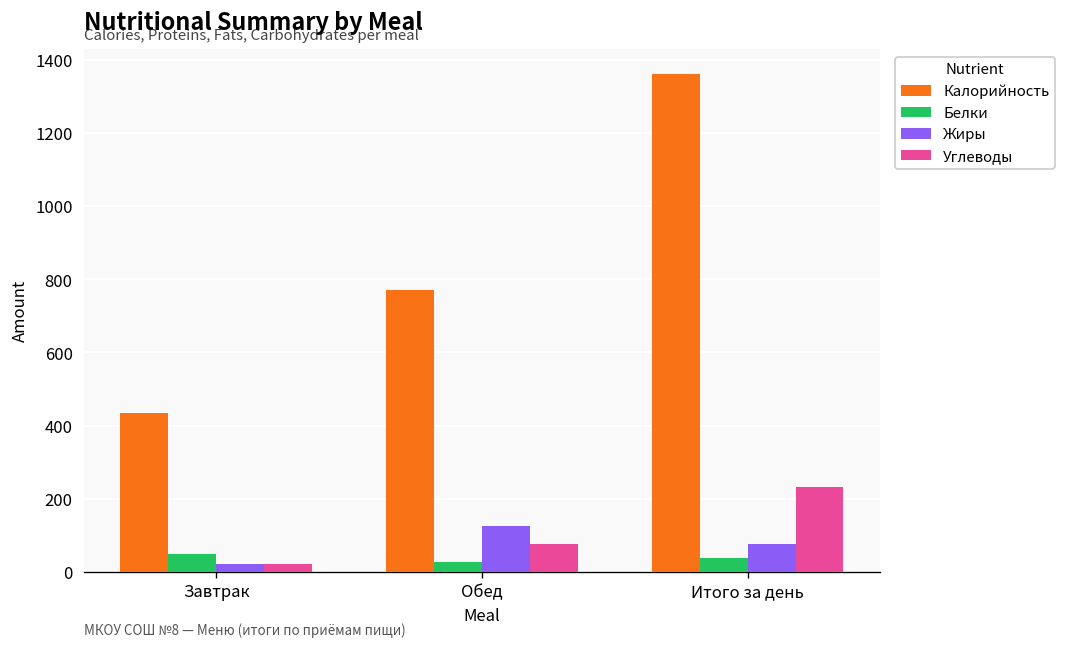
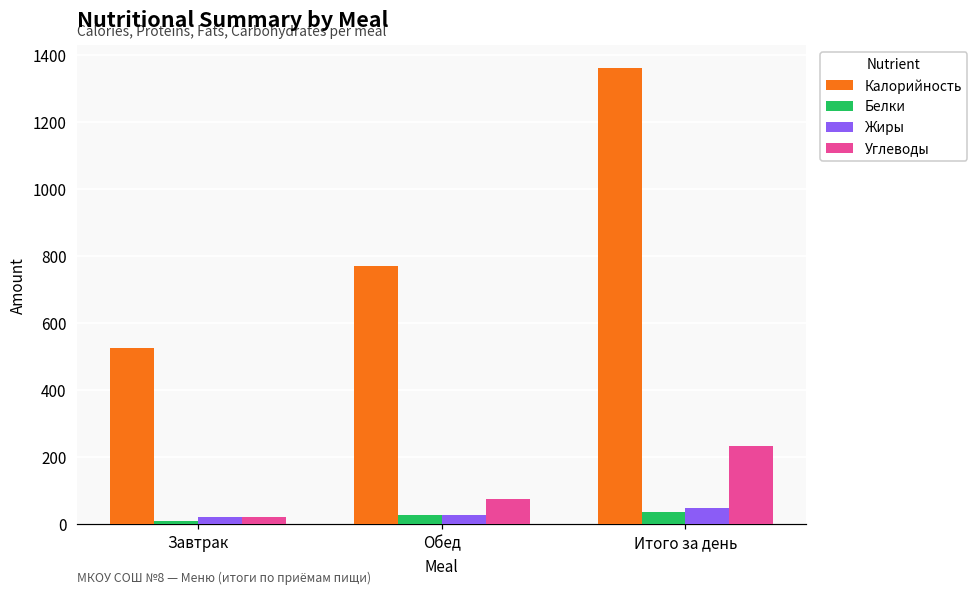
Калорийность, Завтрак: 440 -> 530
Белки, Завтрак: 50 -> 10
Жиры, Обед: 130 -> 30
Жиры, Итого за день: 80 -> 50
